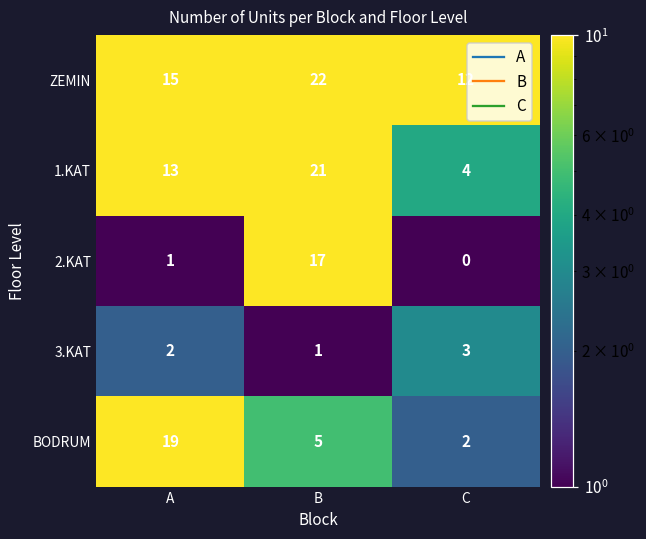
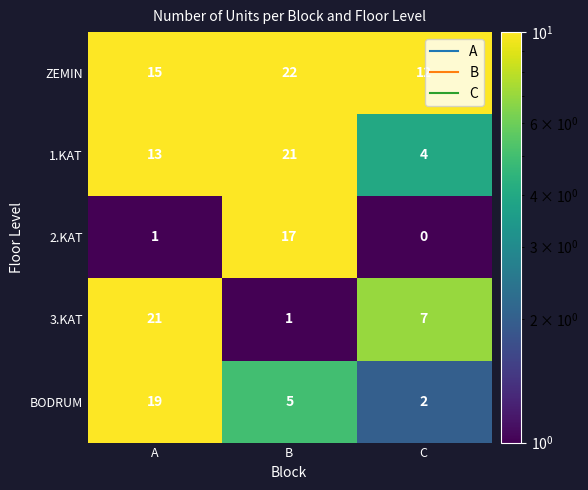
3.KAT, A: 2 -> 21
3.KAT, C: 3 -> 7
